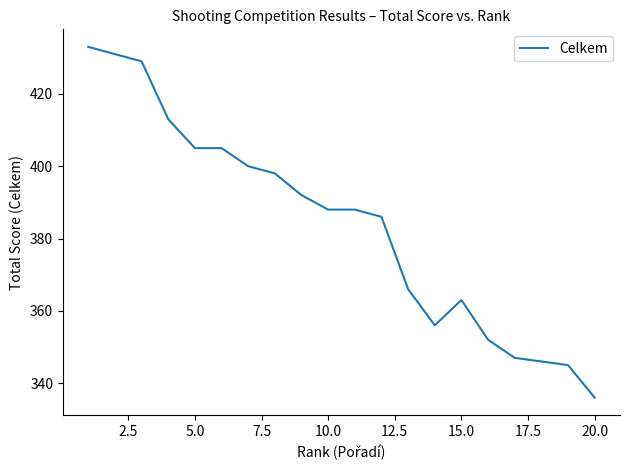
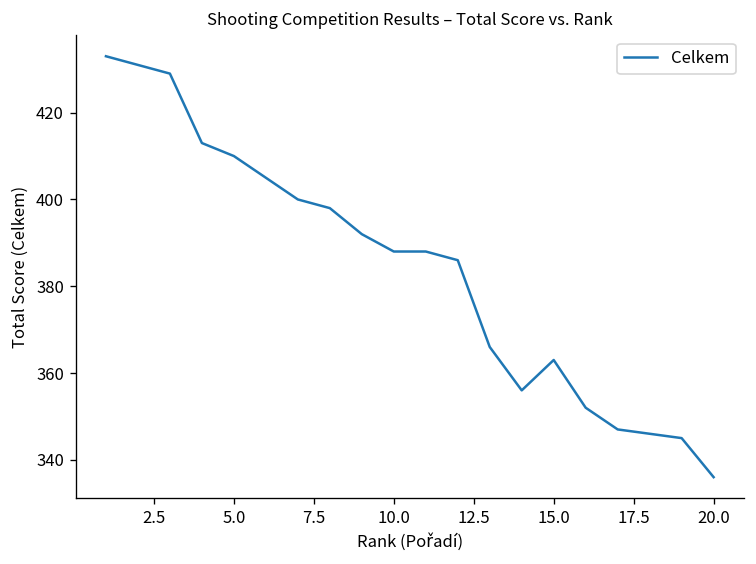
5.0: 405 -> 410
